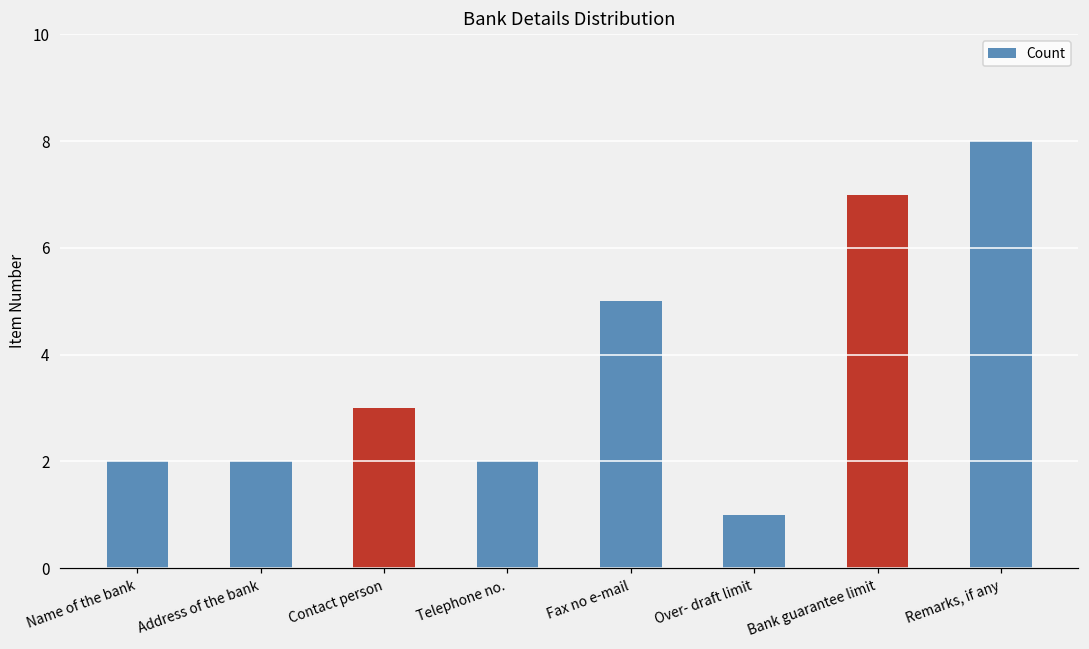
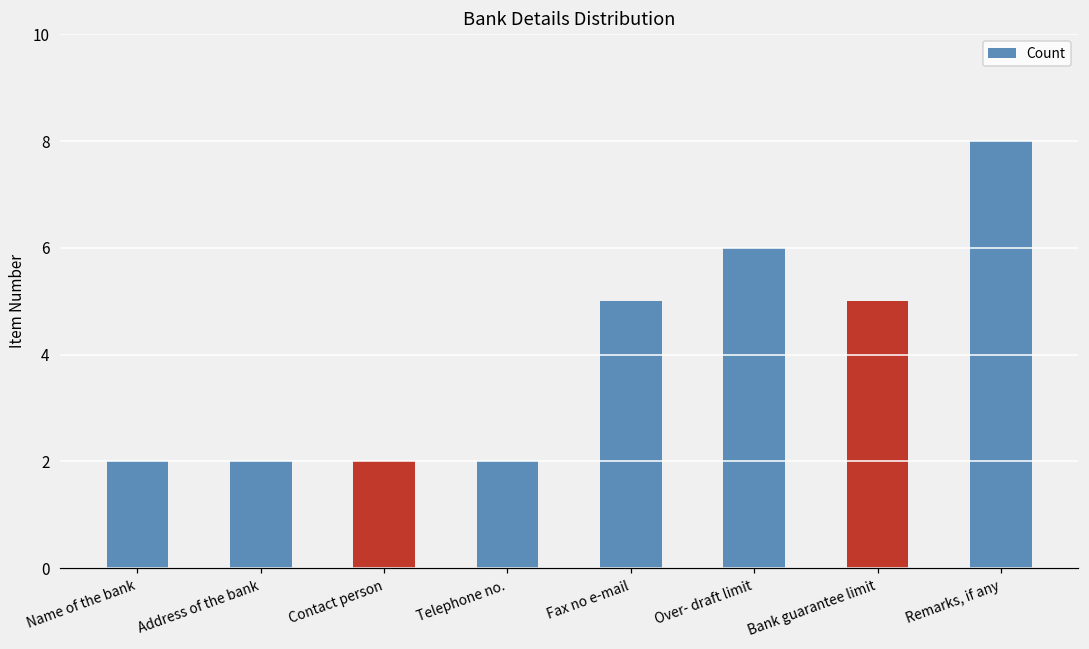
Contact person: 3 -> 2
Over- draft limit: 1 -> 6
Bank guarantee limit: 7 -> 5
